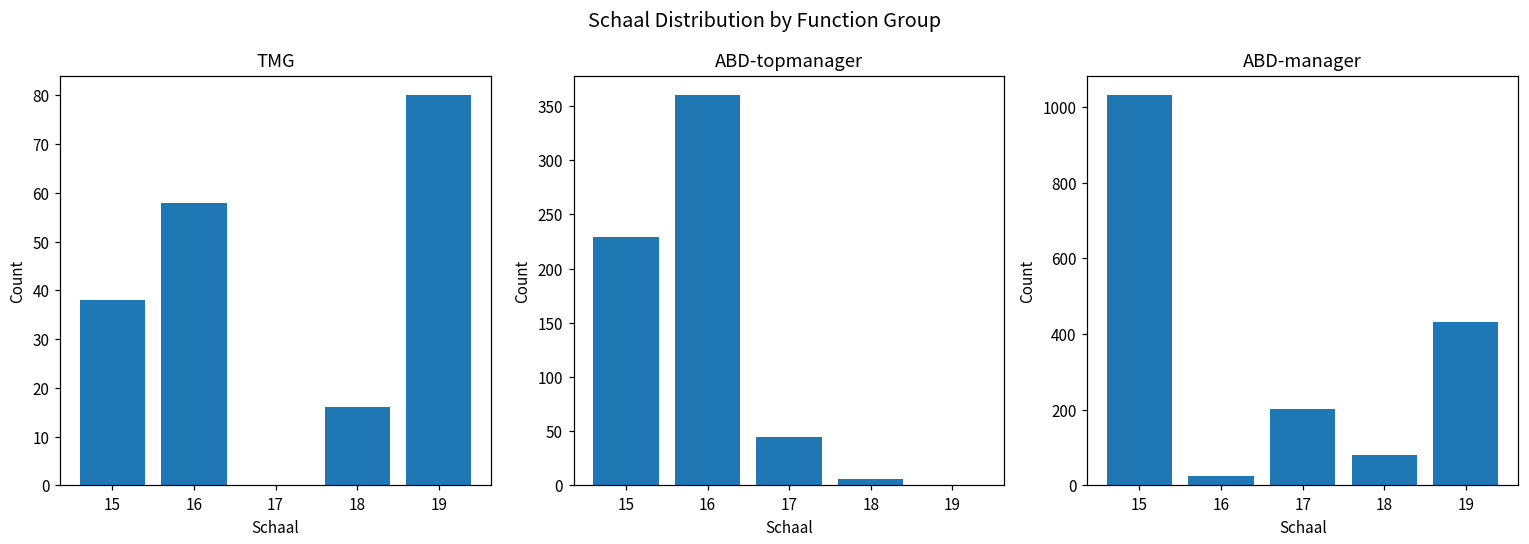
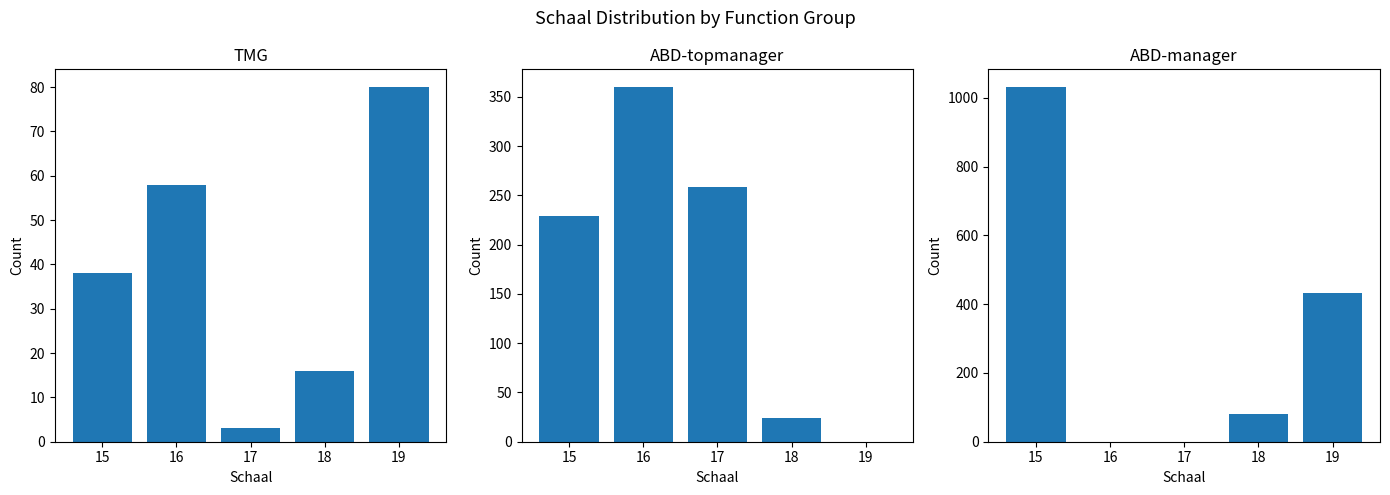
TMG, 17: 0 -> 3
ABD-topmanager, 17: 50 -> 260
ABD-topmanager, 18: 10 -> 20
ABD-manager, 16: 30 -> 0
ABD-manager, 17: 200 -> 0
